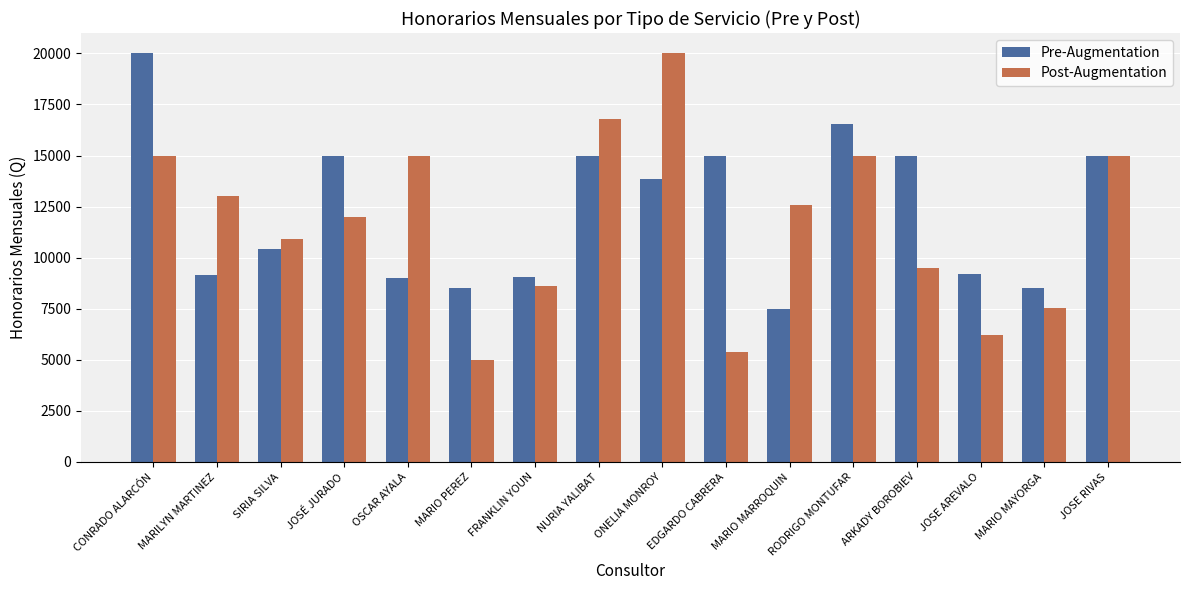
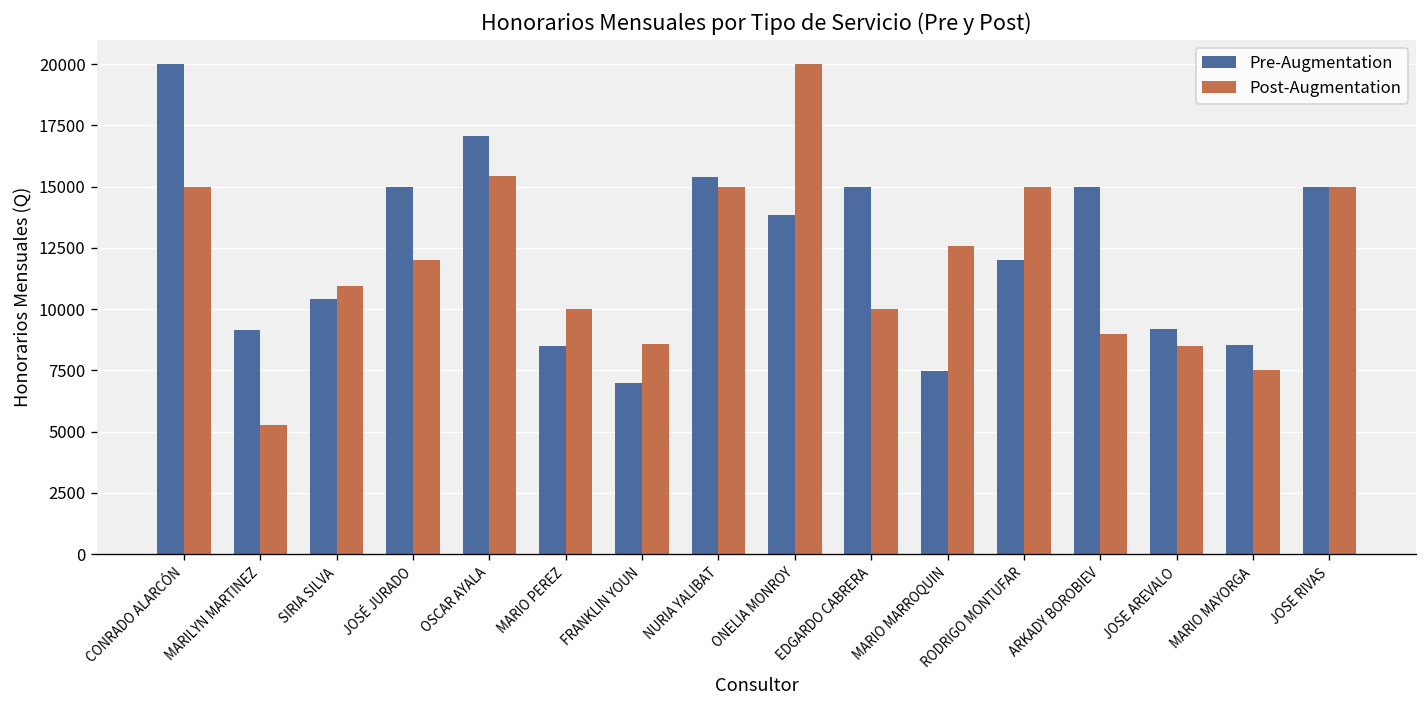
Post-Augmentation, MARILYN MARTINEZ: 13000 -> 5300
Pre-Augmentation, OSCAR AYALA: 9000 -> 17100
Post-Augmentation, OSCAR AYALA: 15000 -> 15400
Post-Augmentation, MARIO PEREZ: 5000 -> 10000
Pre-Augmentation, FRANKLIN YOUN: 9100 -> 7000
Pre-Augmentation, NURIA YALIBAT: 15000 -> 15400
Post-Augmentation, NURIA YALIBAT: 16800 -> 15000
Post-Augmentation, EDGARDO CABRERA: 5400 -> 10000
Pre-Augmentation, RODRIGO MONTUFAR: 16600 -> 12000
Post-Augmentation, ARKADY BOROBIEV: 9500 -> 9000
Post-Augmentation, JOSE AREVALO: 6200 -> 8500
